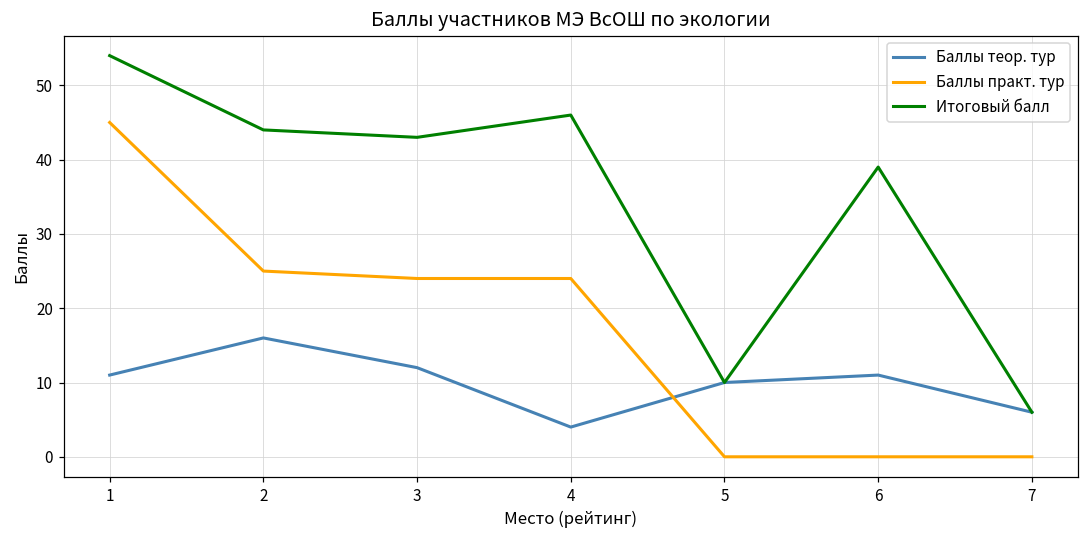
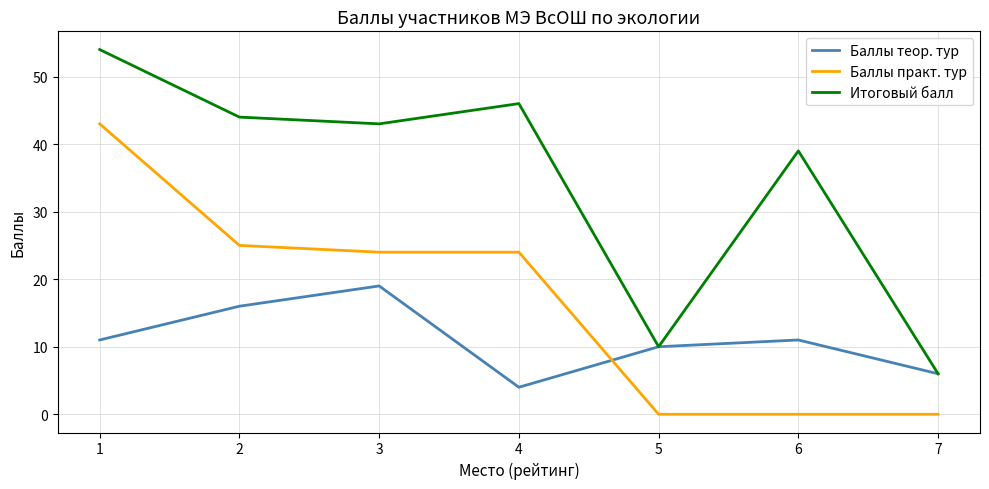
Баллы практ. тур, 1: 45 -> 43
Баллы теор. тур, 3: 12 -> 19
